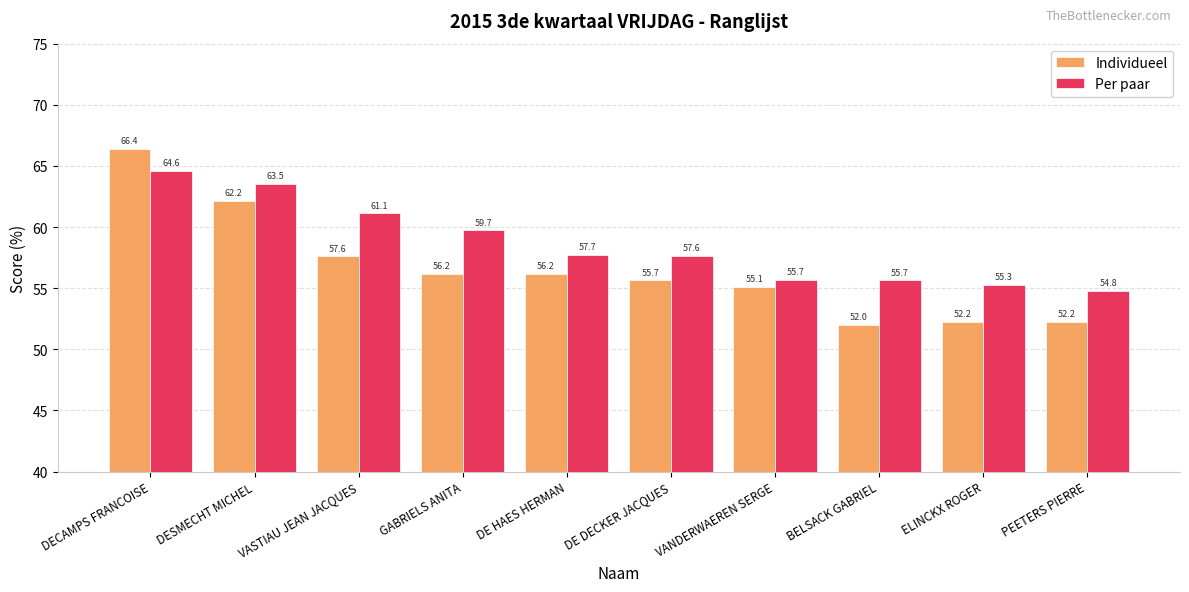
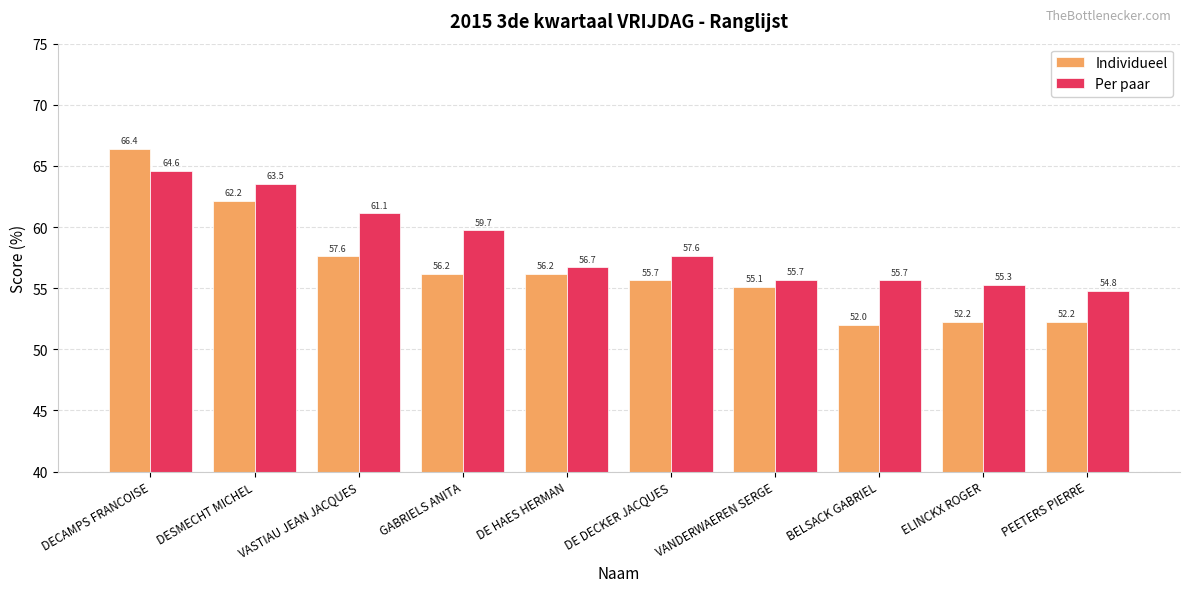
Per paar, DE HAES HERMAN: 57.7 -> 56.7
